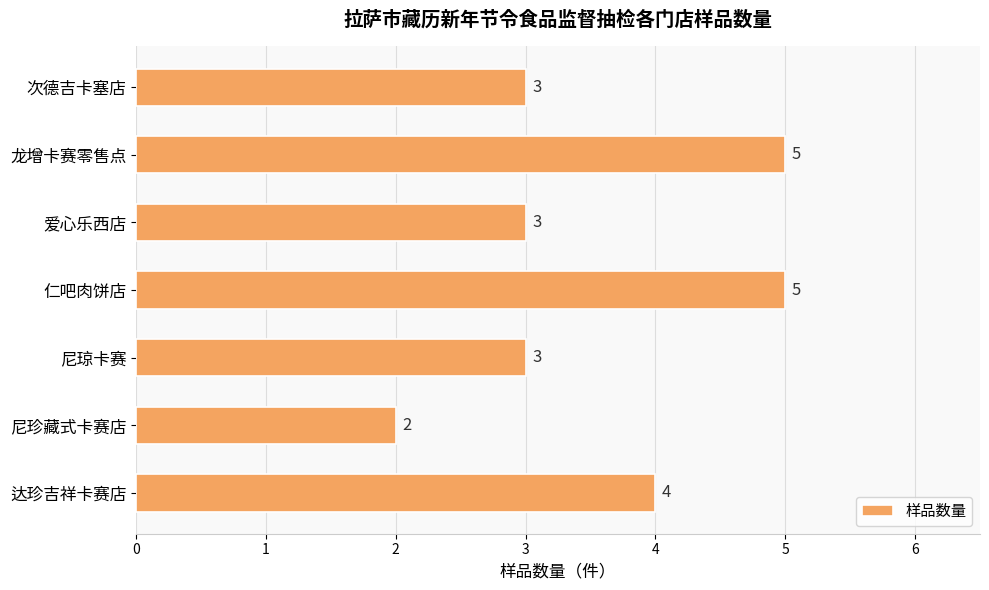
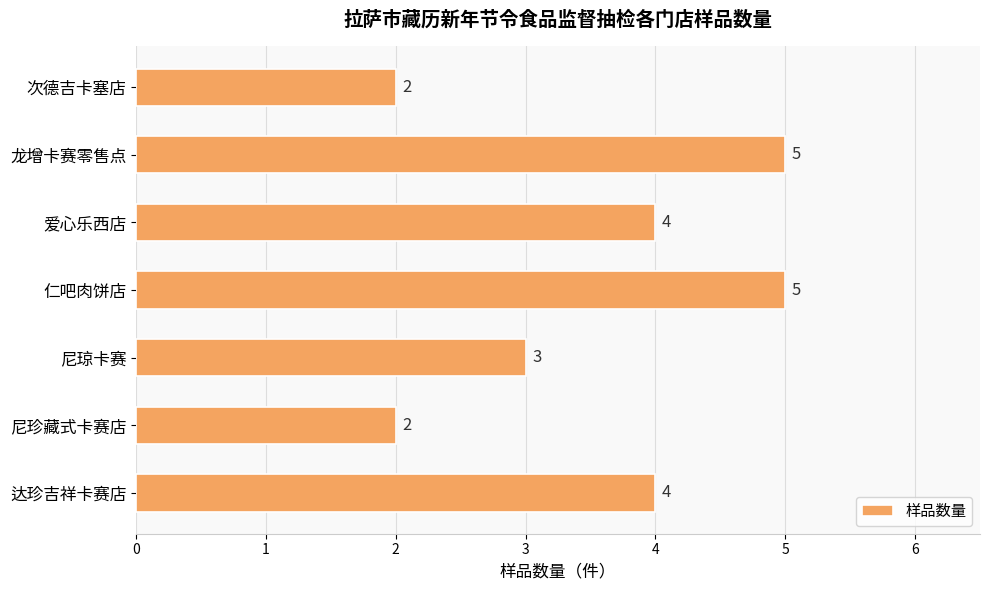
次德吉卡塞店: 3 -> 2
爱心乐西店: 3 -> 4
